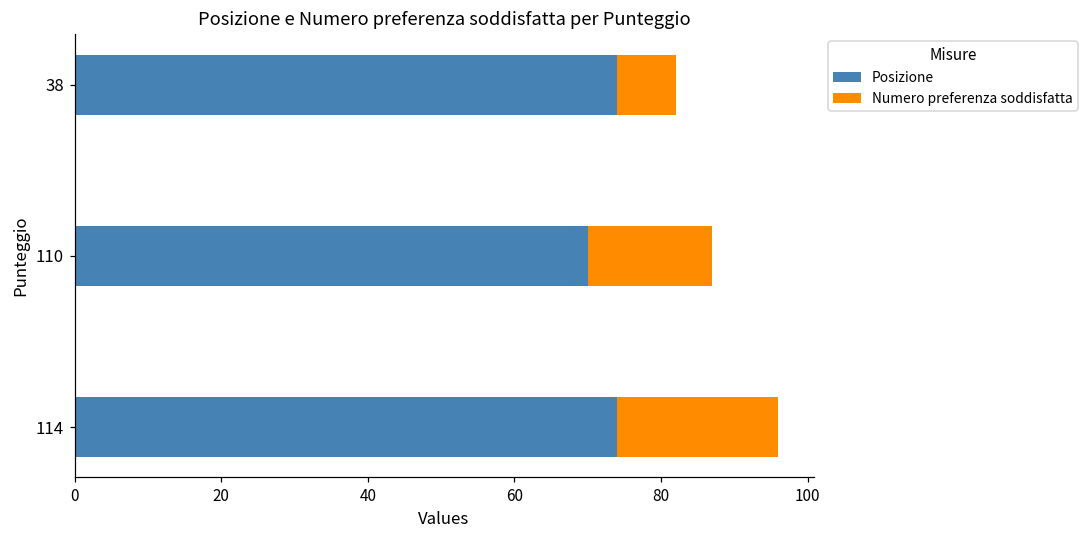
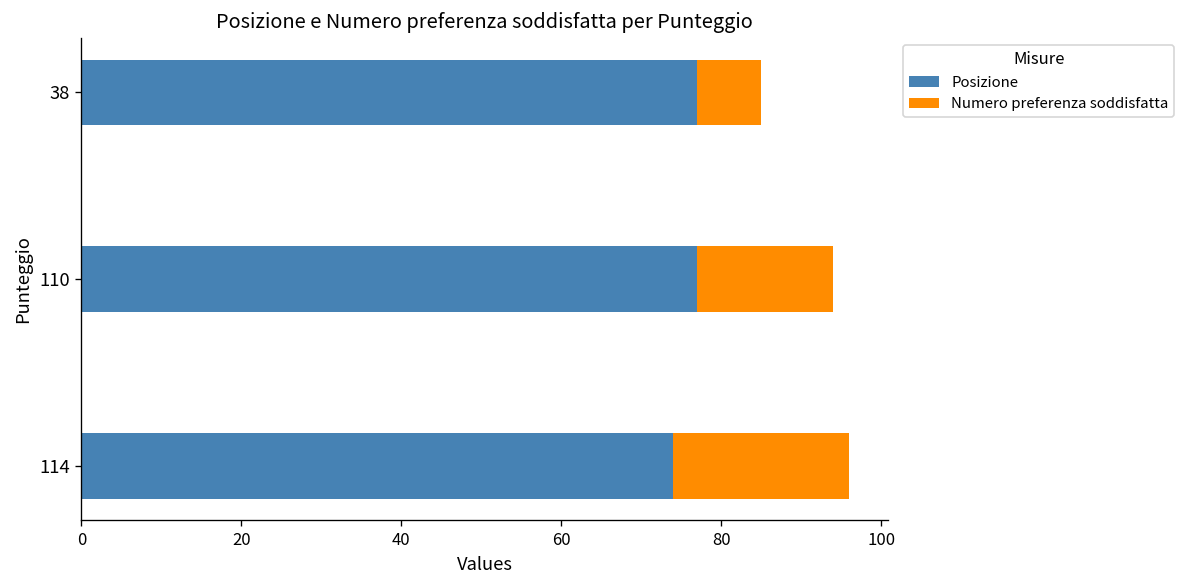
Posizione, 38: 74 -> 77
Posizione, 110: 70 -> 77
